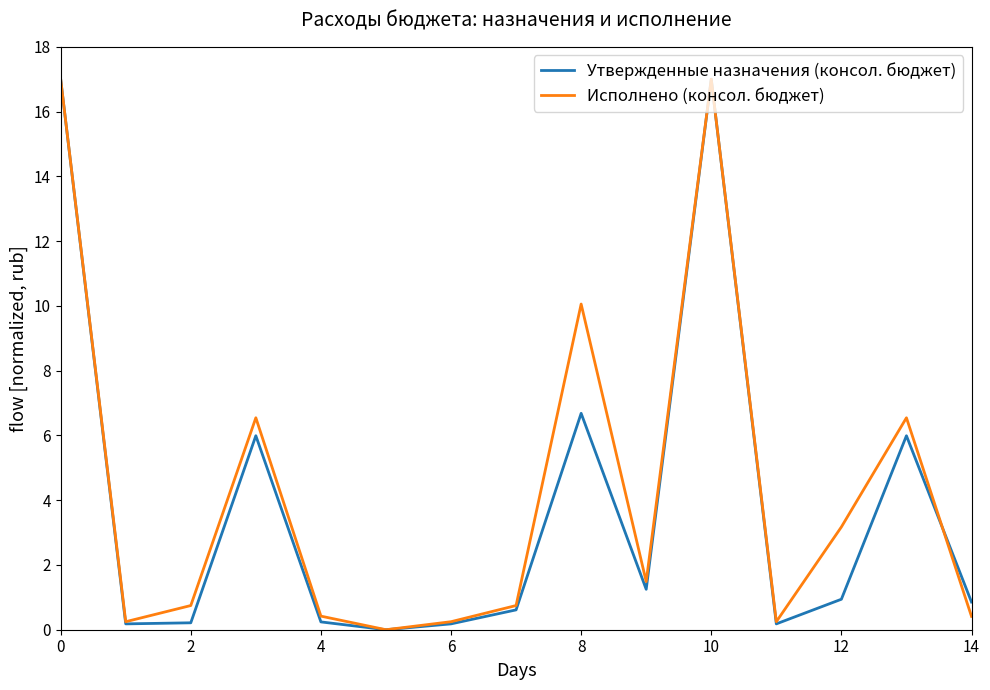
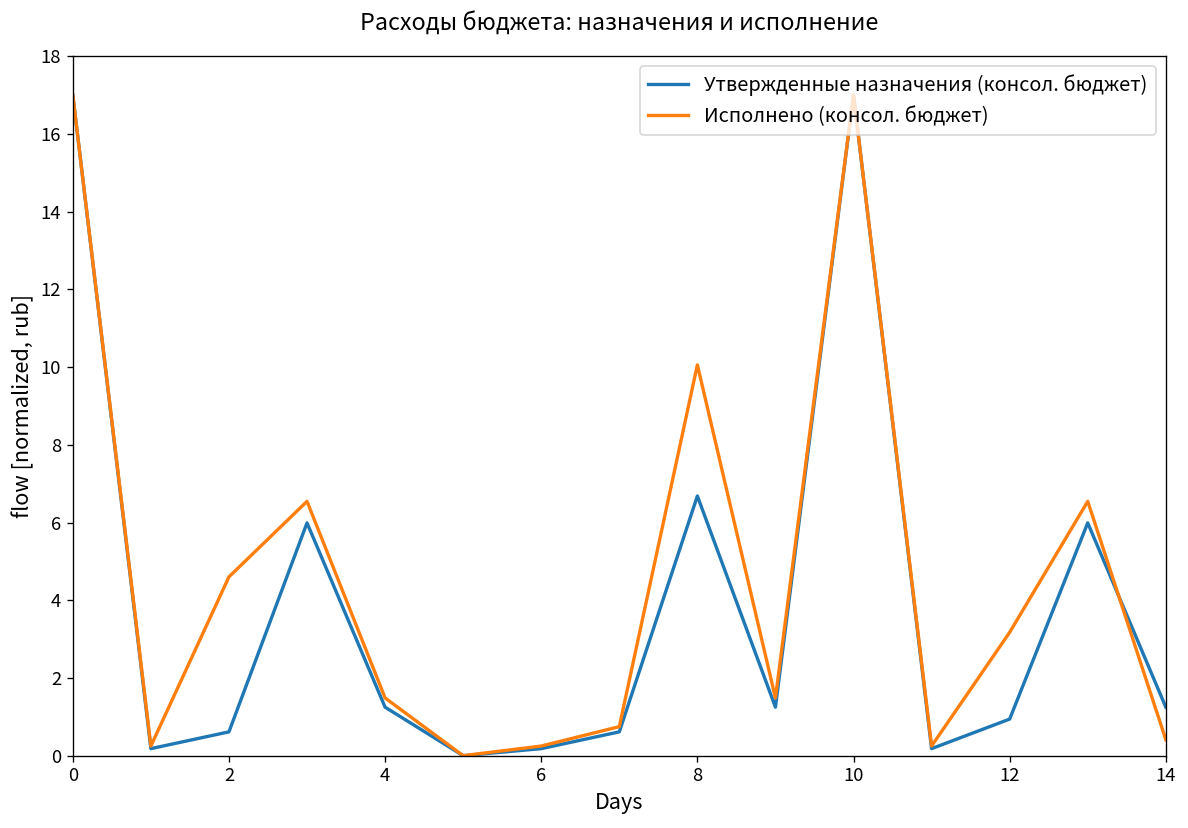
Утвержденные назначения (консол. бюджет), 2: 0.2 -> 0.6
Исполнено (консол. бюджет), 2: 0.7 -> 4.6
Утвержденные назначения (консол. бюджет), 4: 0.2 -> 1.2
Исполнено (консол. бюджет), 4: 0.4 -> 1.5
Утвержденные назначения (консол. бюджет), 14: 0.9 -> 1.2
